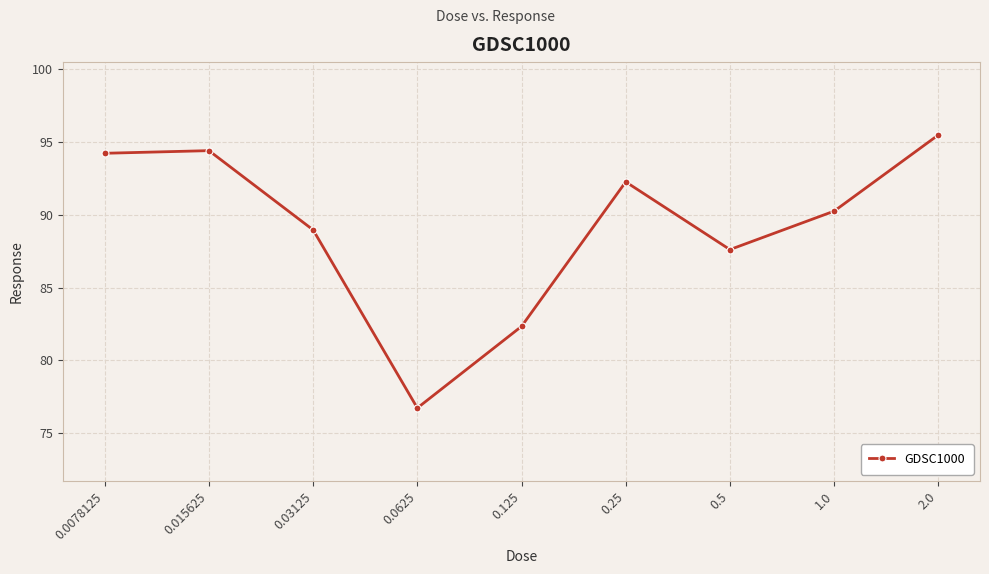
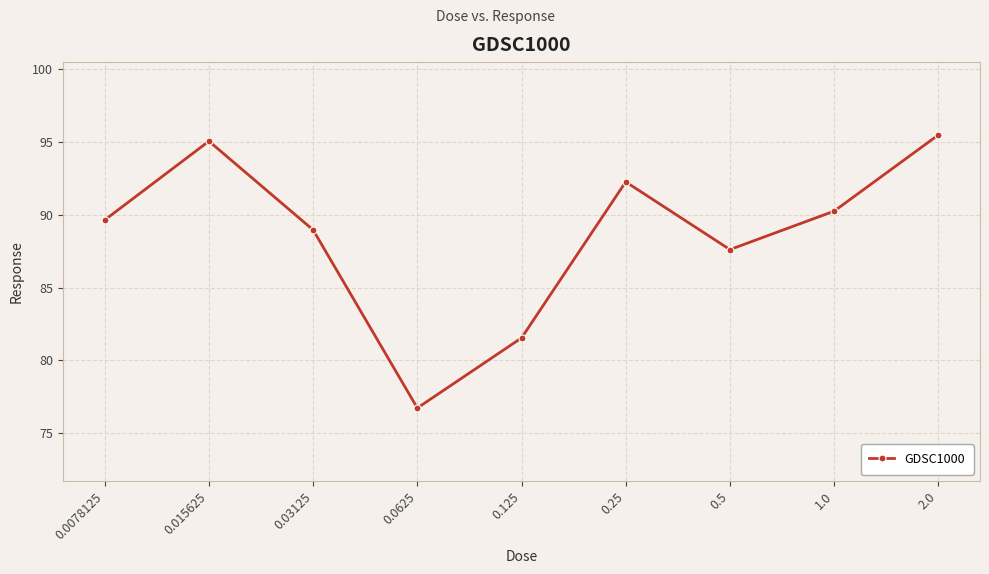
0.0078125: 94.2 -> 89.6
0.015625: 94.4 -> 95.0
0.125: 82.3 -> 81.5
